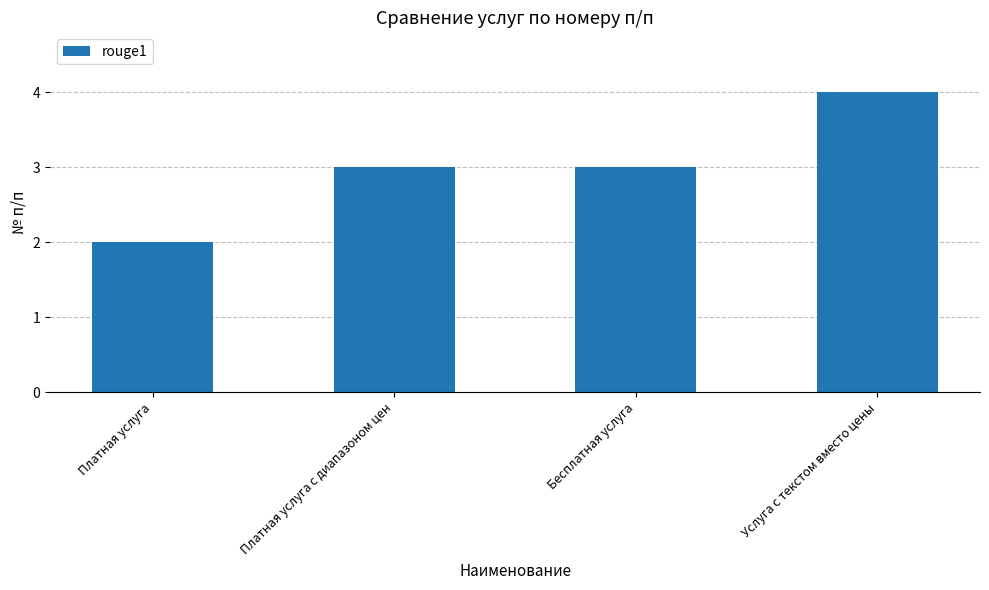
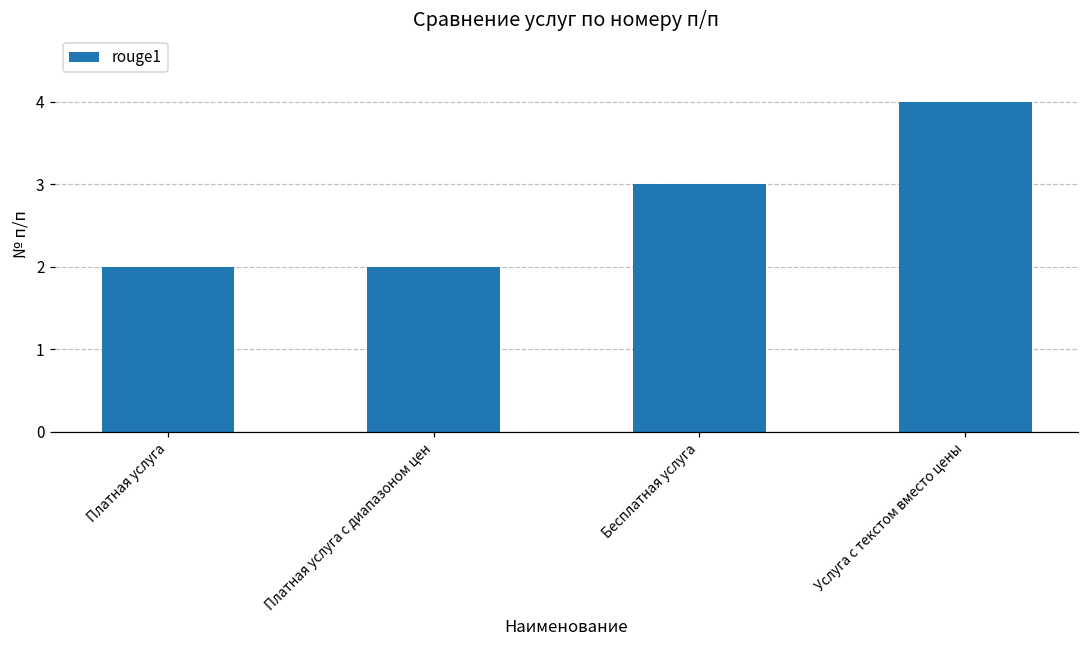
Платная услуга с диапазоном цен: 3 -> 2
